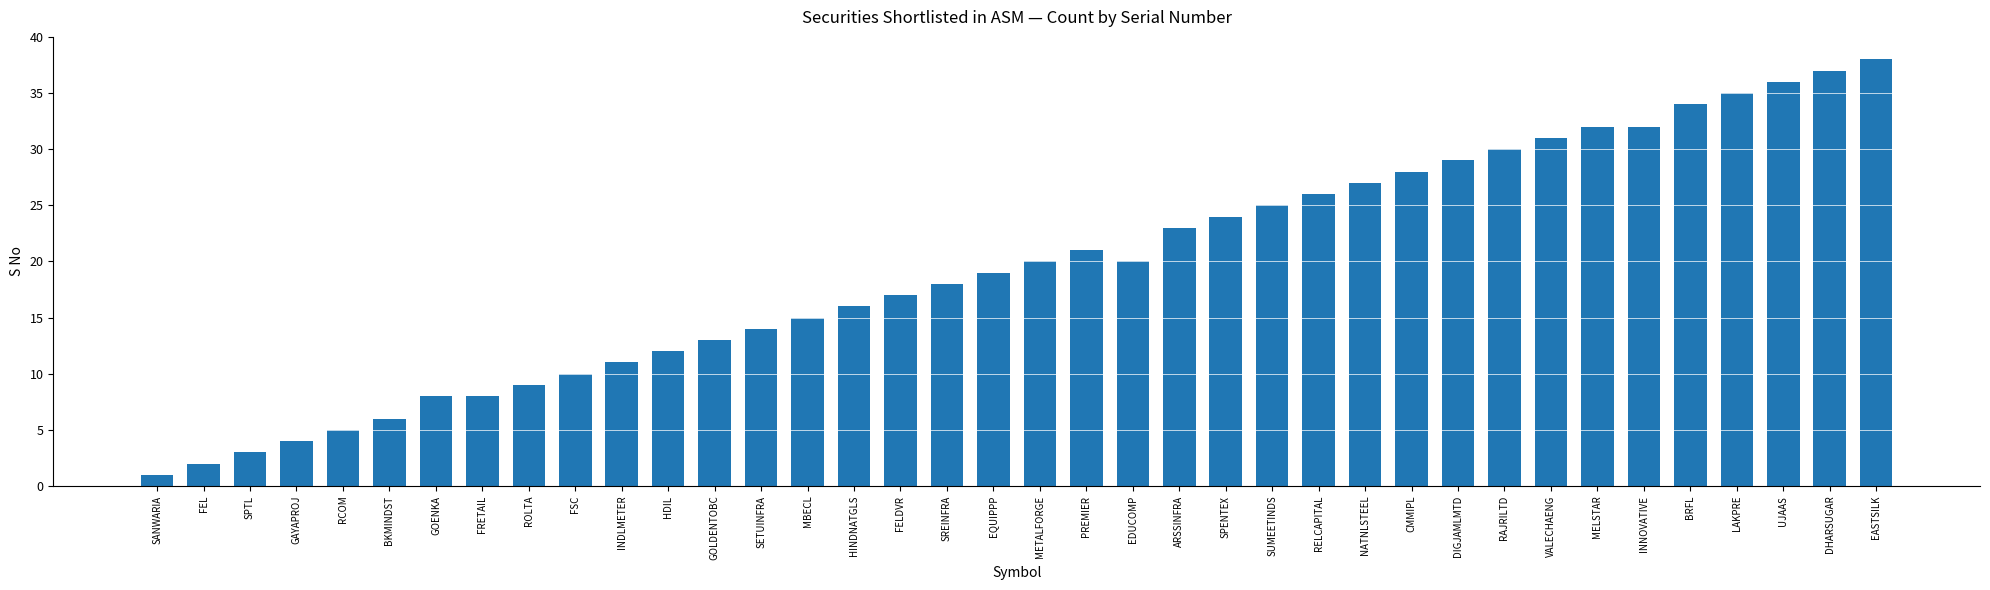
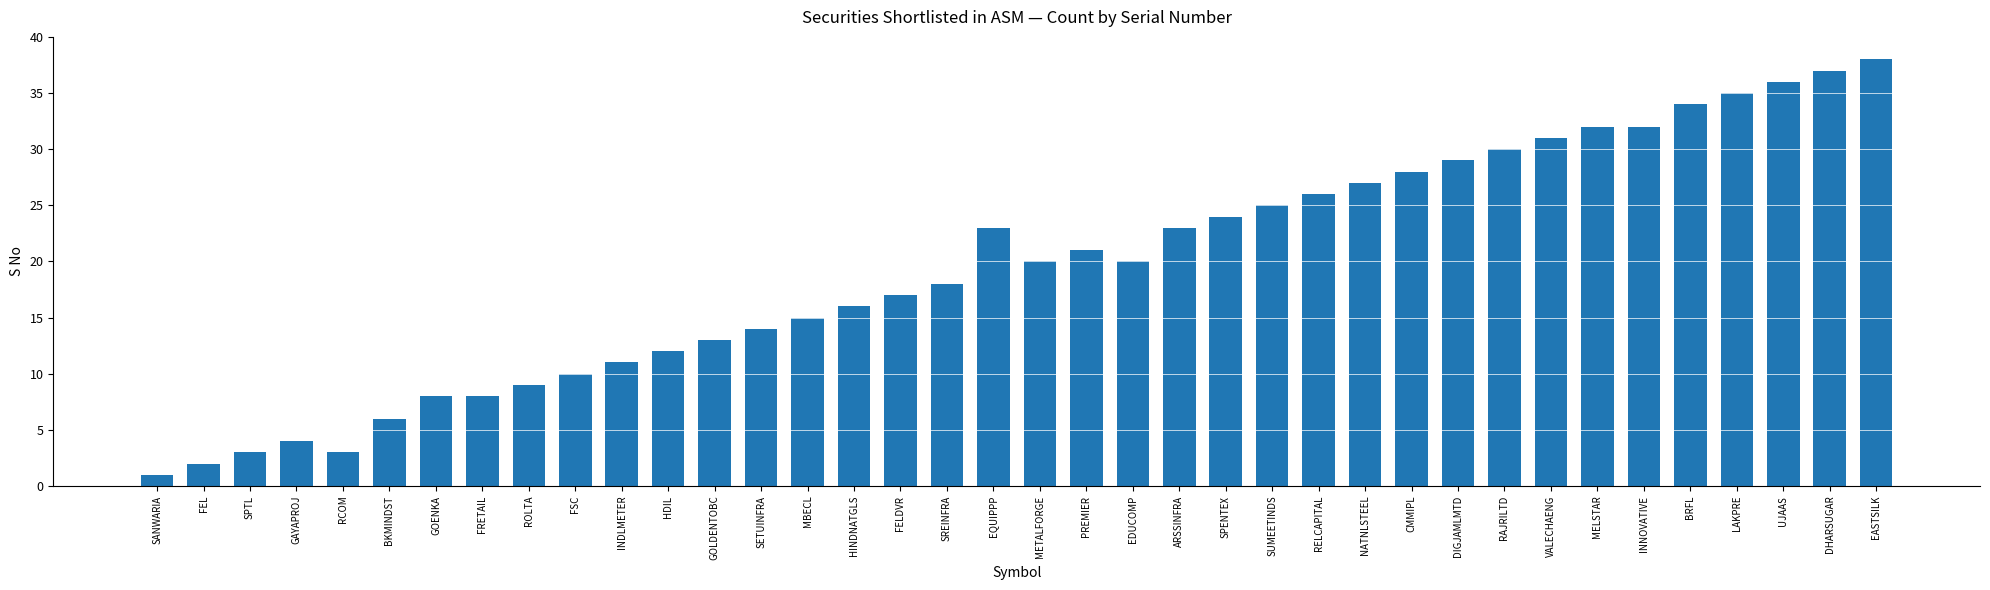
RCOM: 5 -> 3
EQUIPPP: 19 -> 23
